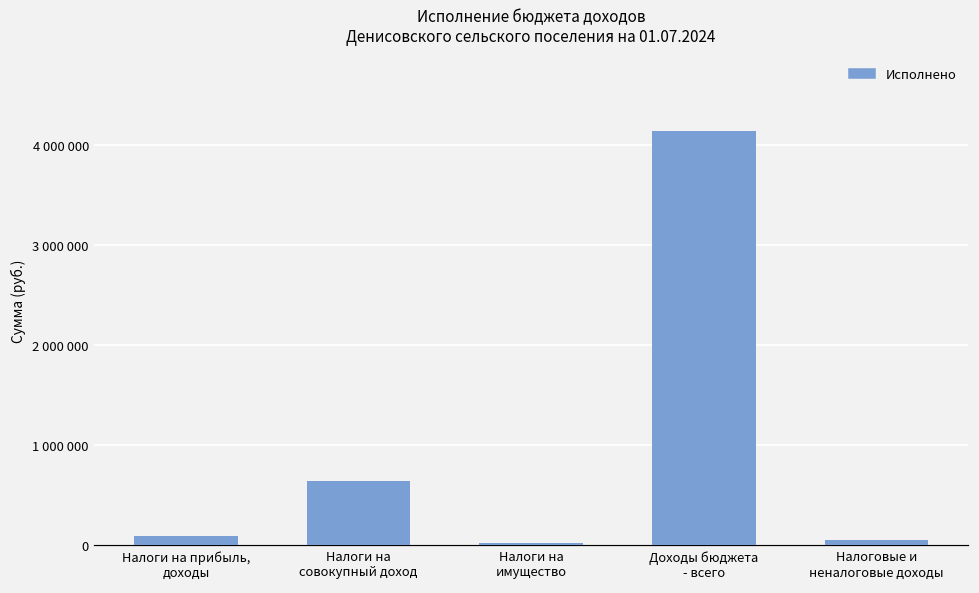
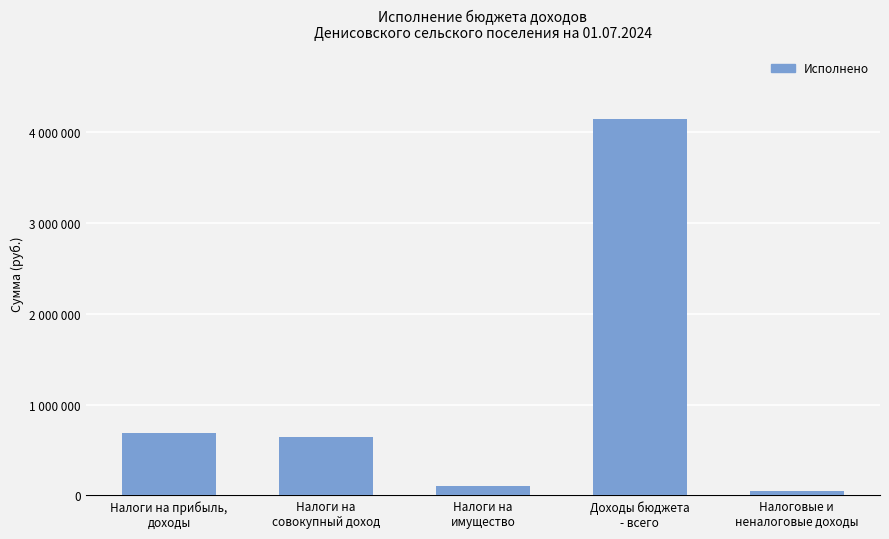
Налоги на прибыль, доходы: 100000 -> 700000
Налоги на имущество: 0 -> 100000
